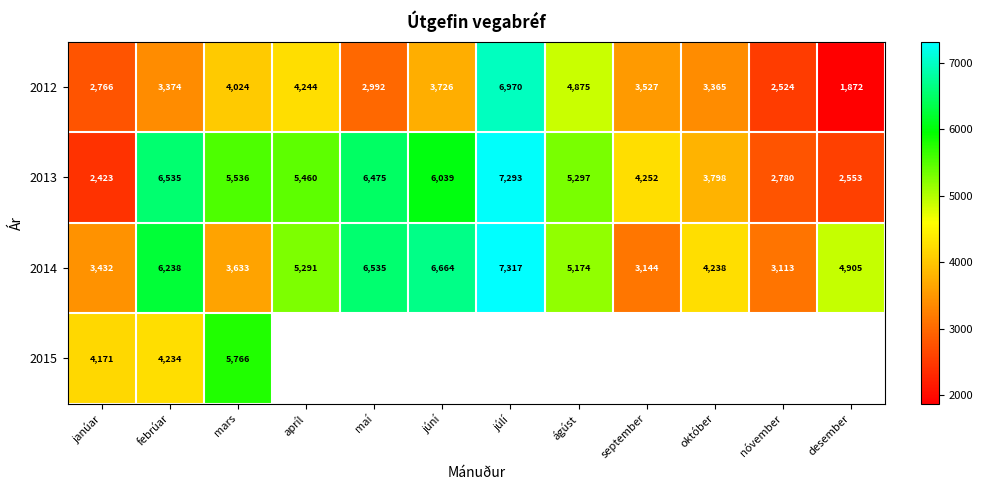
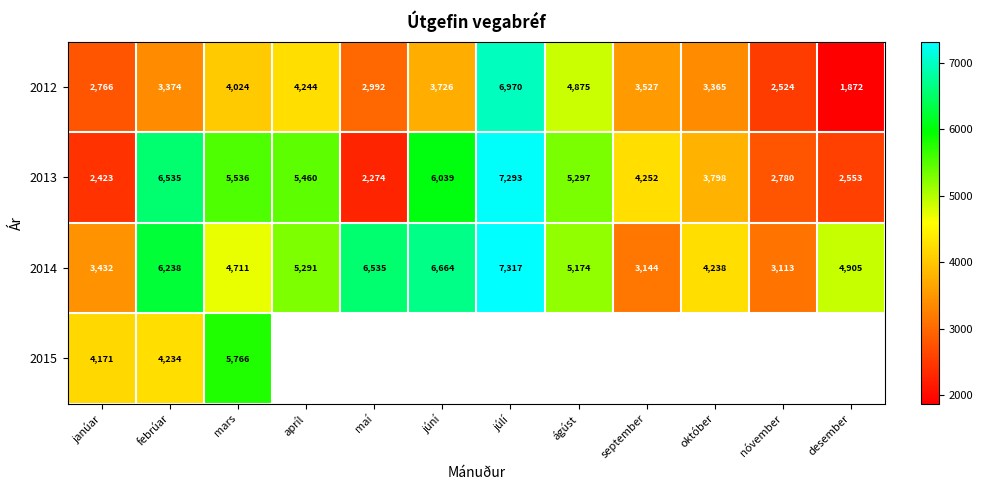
2013, maí: 6,475 -> 2,274
2014, mars: 3,633 -> 4,711
